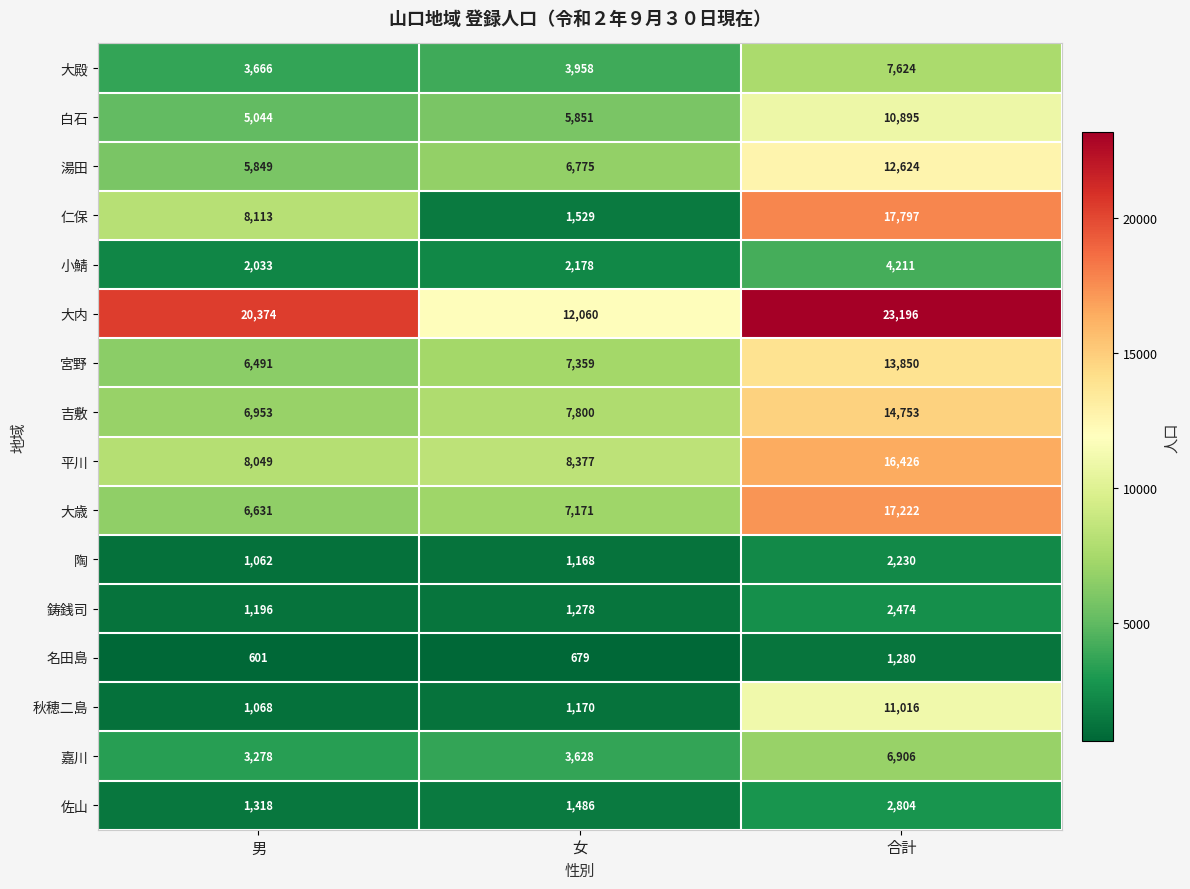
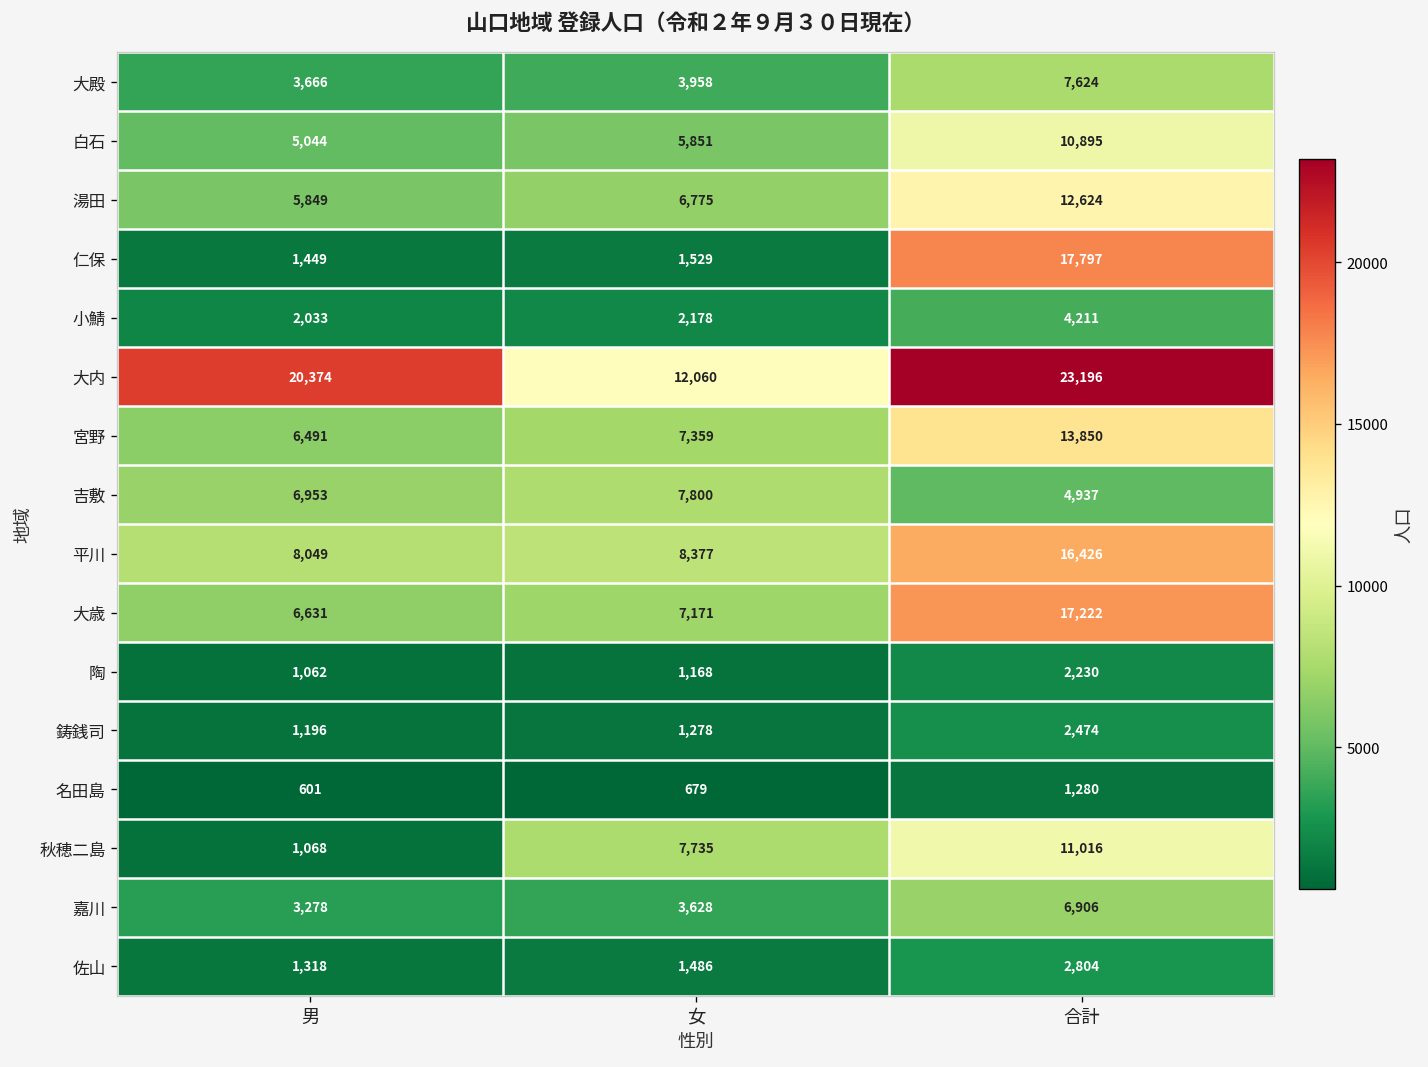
仁保, 男: 8,113 -> 1,449
吉敷, 合計: 14,753 -> 4,937
秋穂二島, 女: 1,170 -> 7,735
